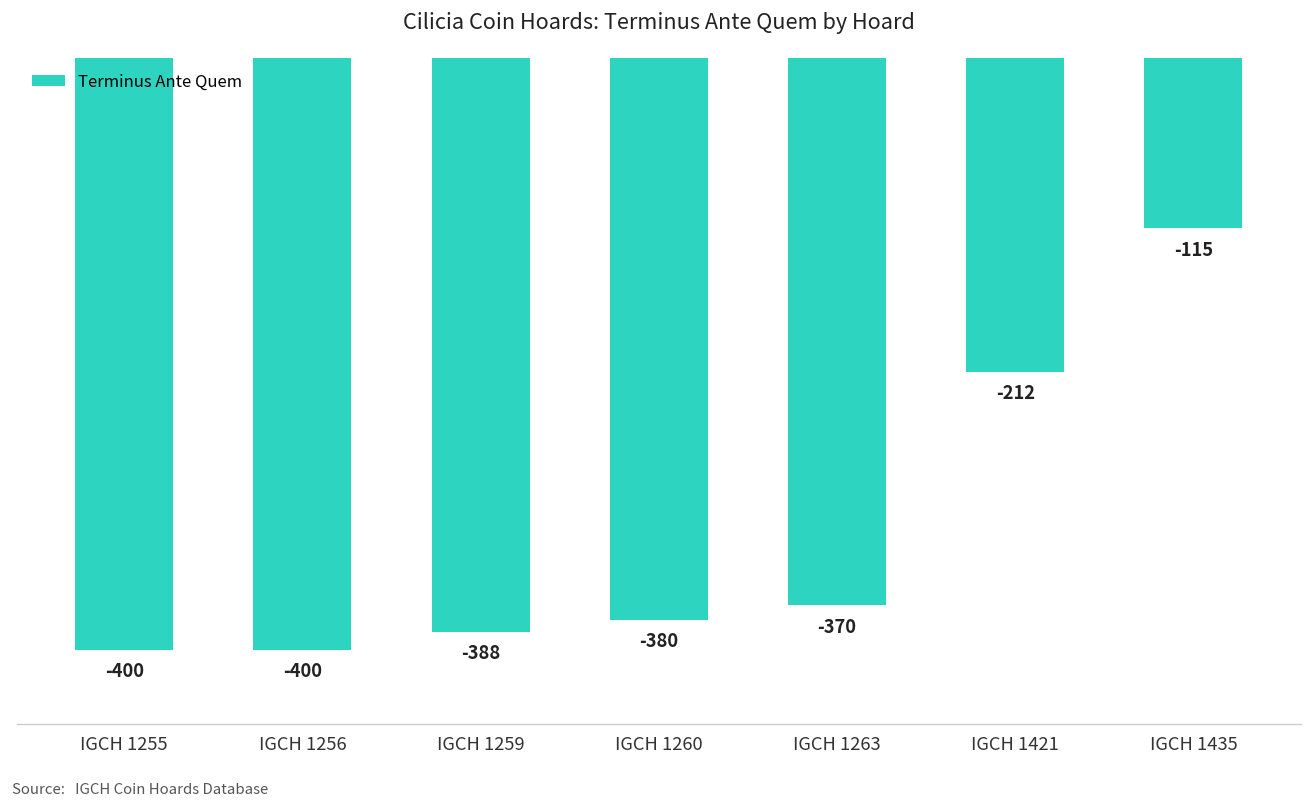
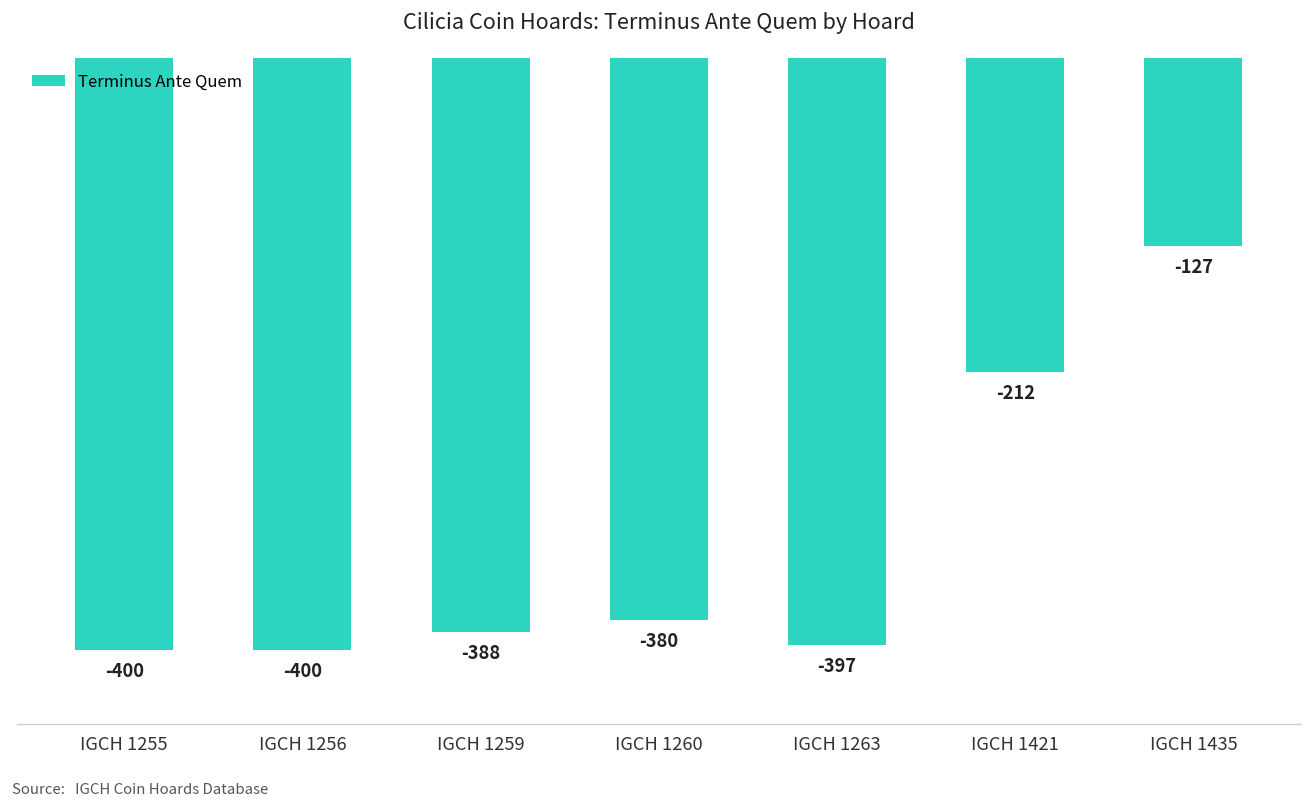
IGCH 1263: -370 -> -397
IGCH 1435: -115 -> -127
